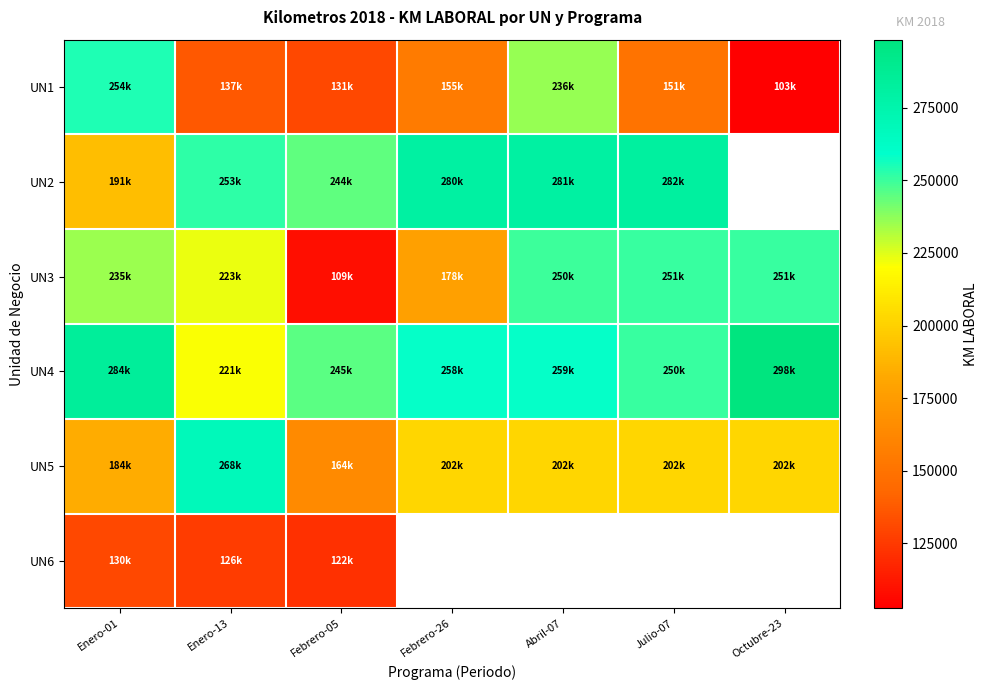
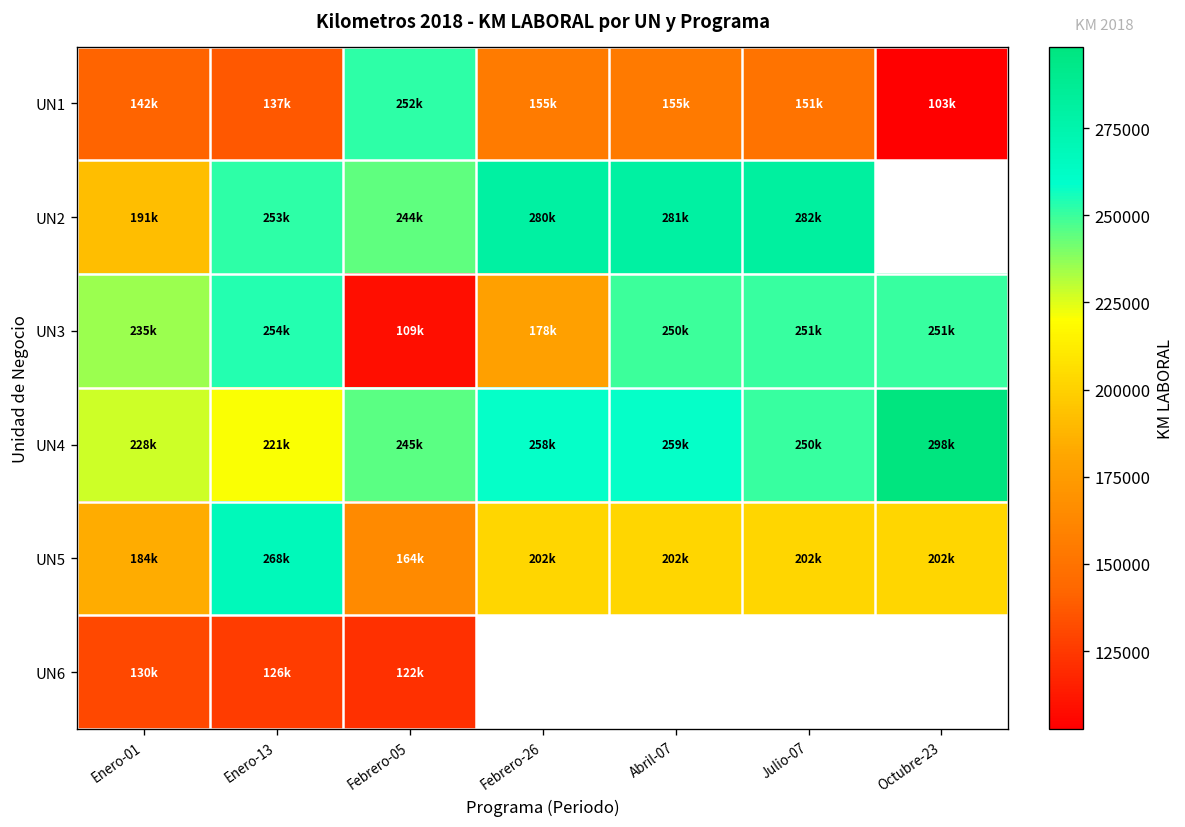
UN1, Enero-01: 254k -> 142k
UN1, Febrero-05: 131k -> 252k
UN1, Abril-07: 236k -> 155k
UN3, Enero-13: 223k -> 254k
UN4, Enero-01: 284k -> 228k
